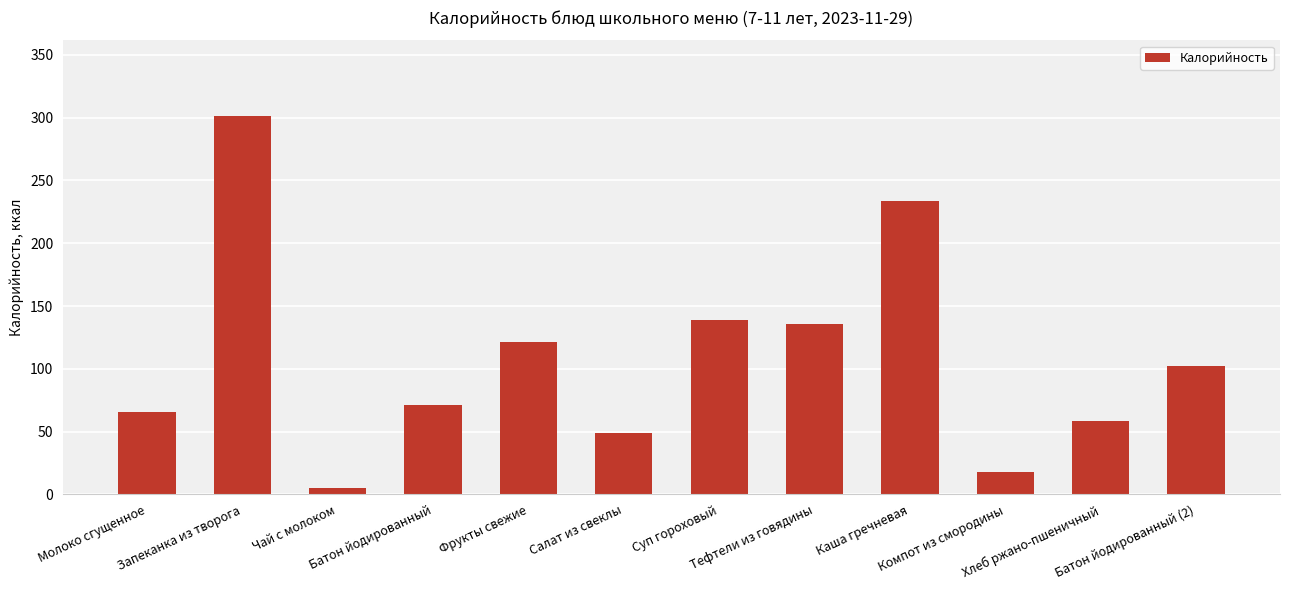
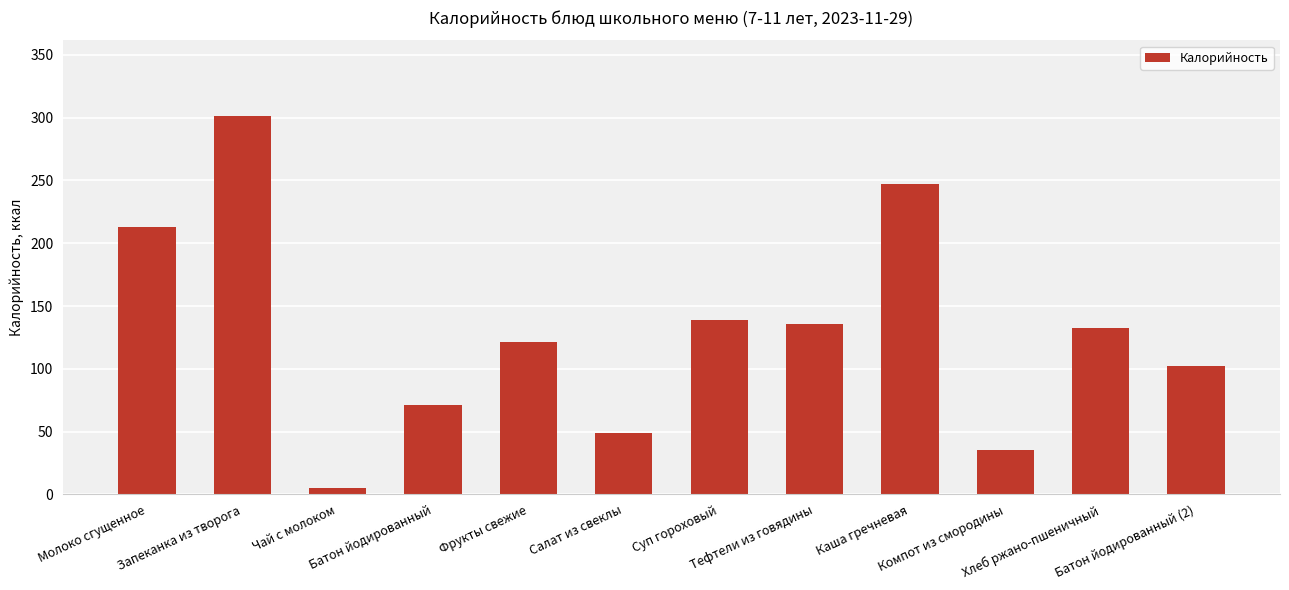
Молоко сгущенное: 66 -> 213
Каша гречневая: 234 -> 247
Компот из смородины: 18 -> 36
Хлеб ржано-пшеничный: 59 -> 132
